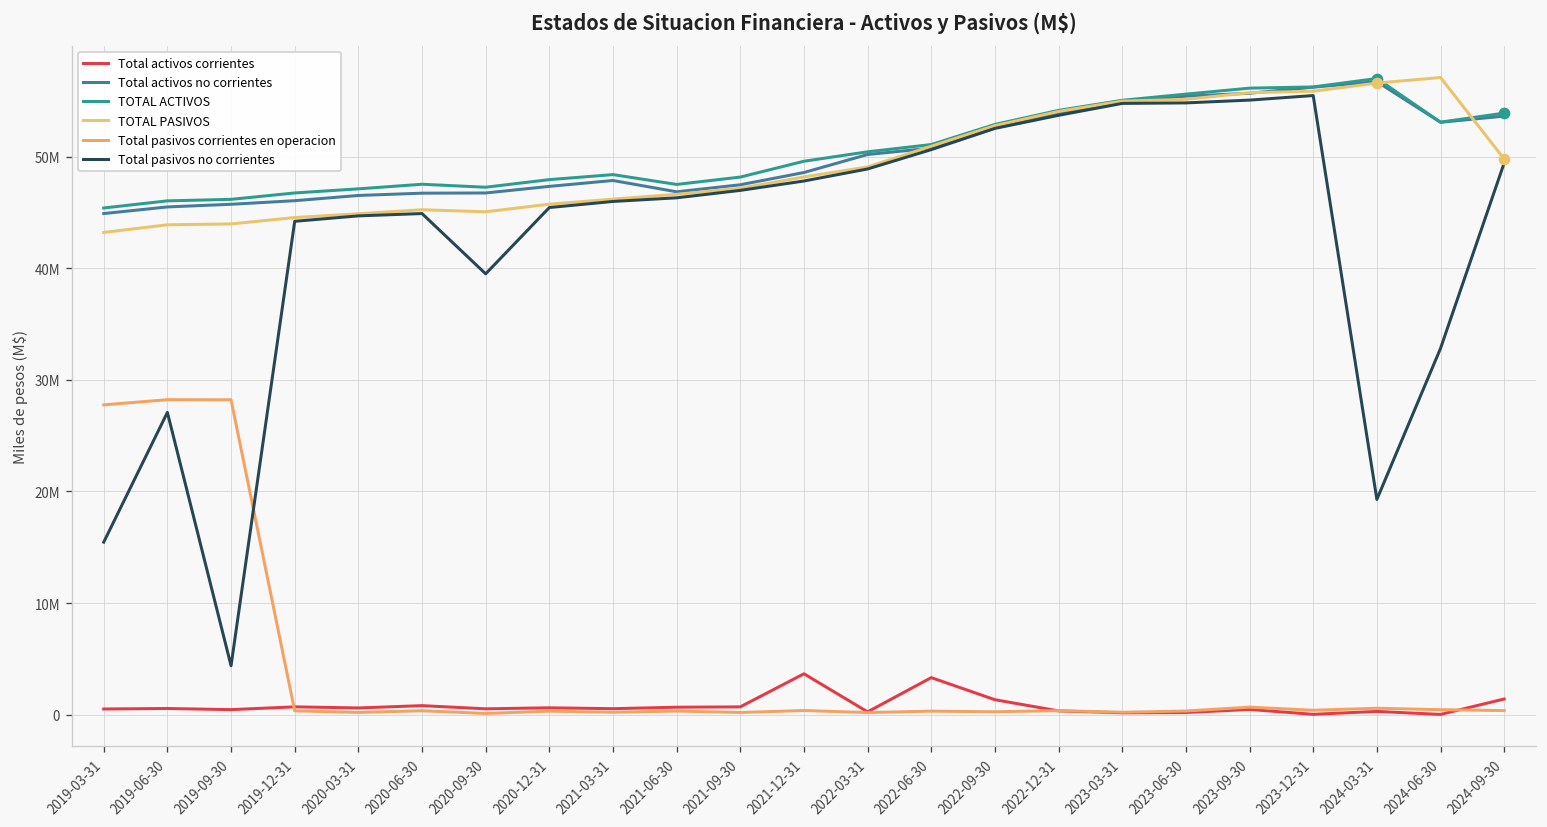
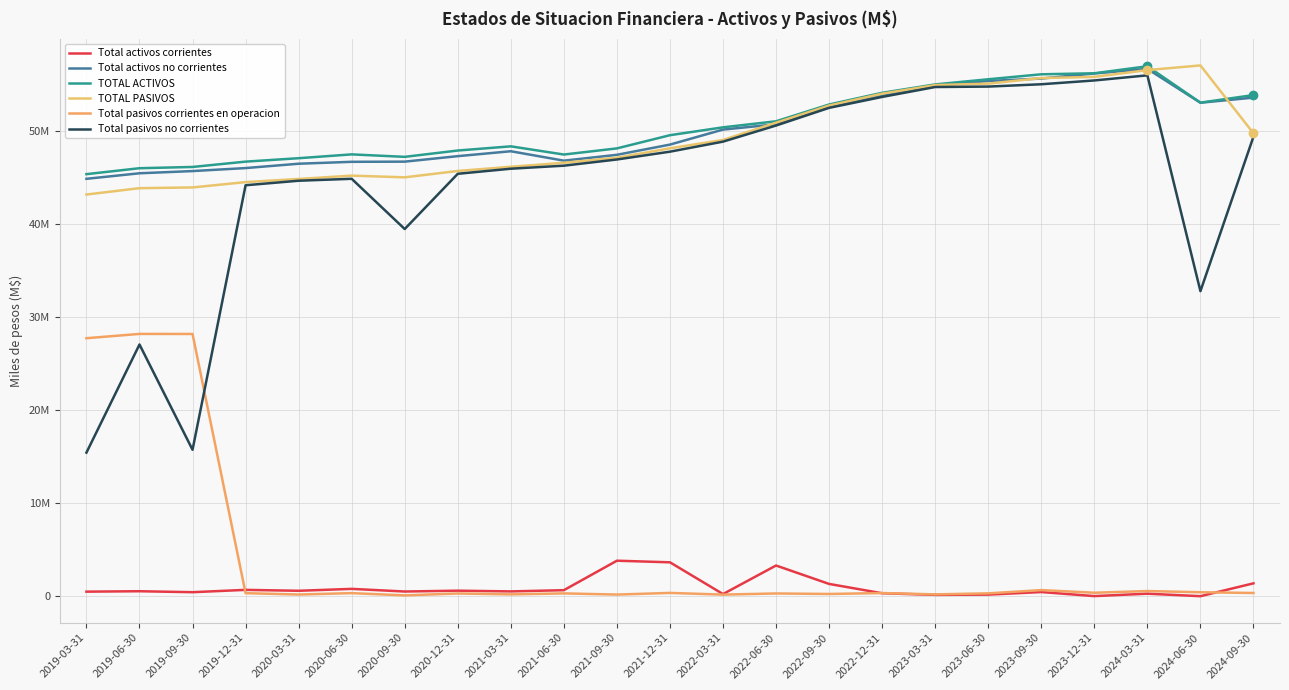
Total pasivos no corrientes, 2019-09-30: 4000000 -> 16000000
Total activos corrientes, 2021-09-30: 1000000 -> 4000000
Total pasivos no corrientes, 2024-03-31: 19000000 -> 56000000
